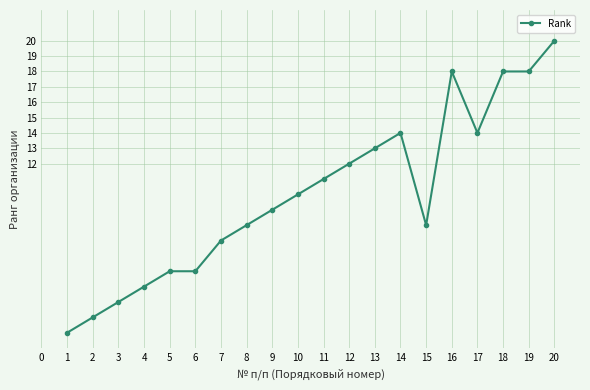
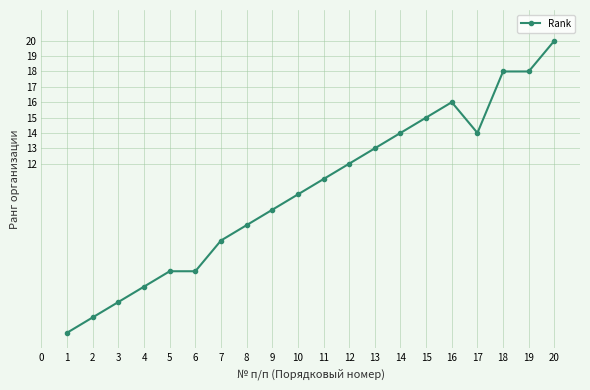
15: 8 -> 15
16: 18 -> 16
